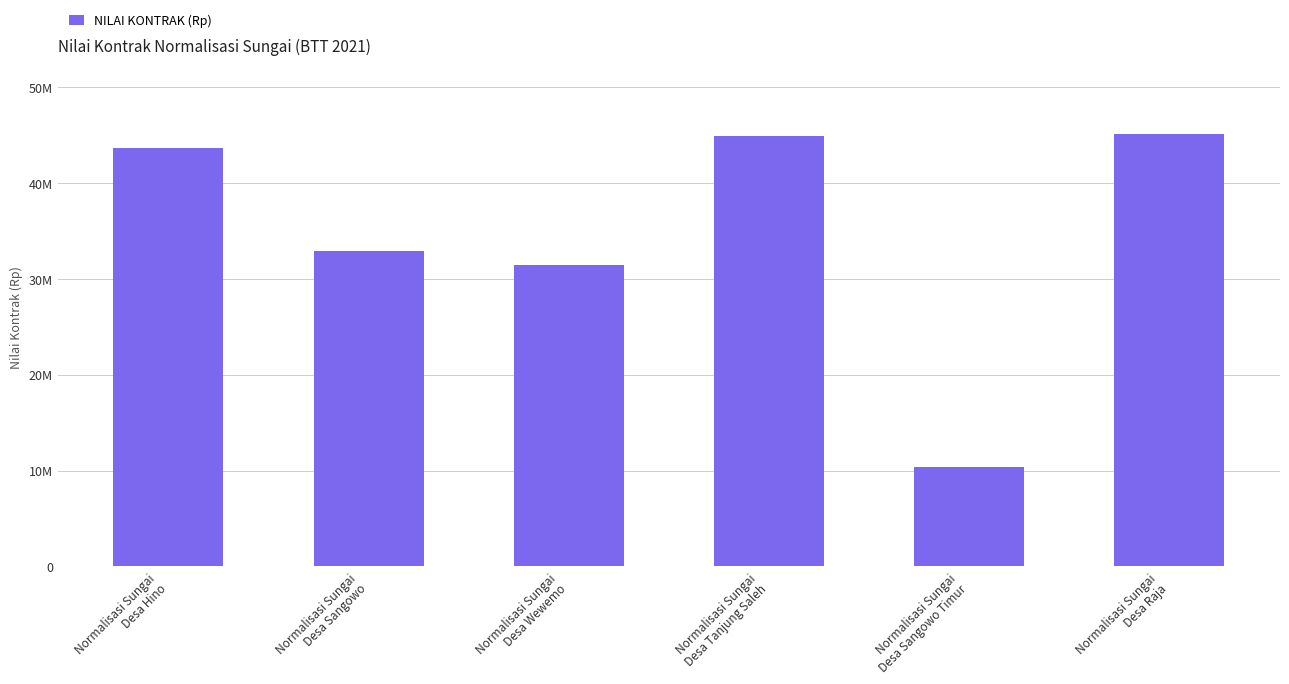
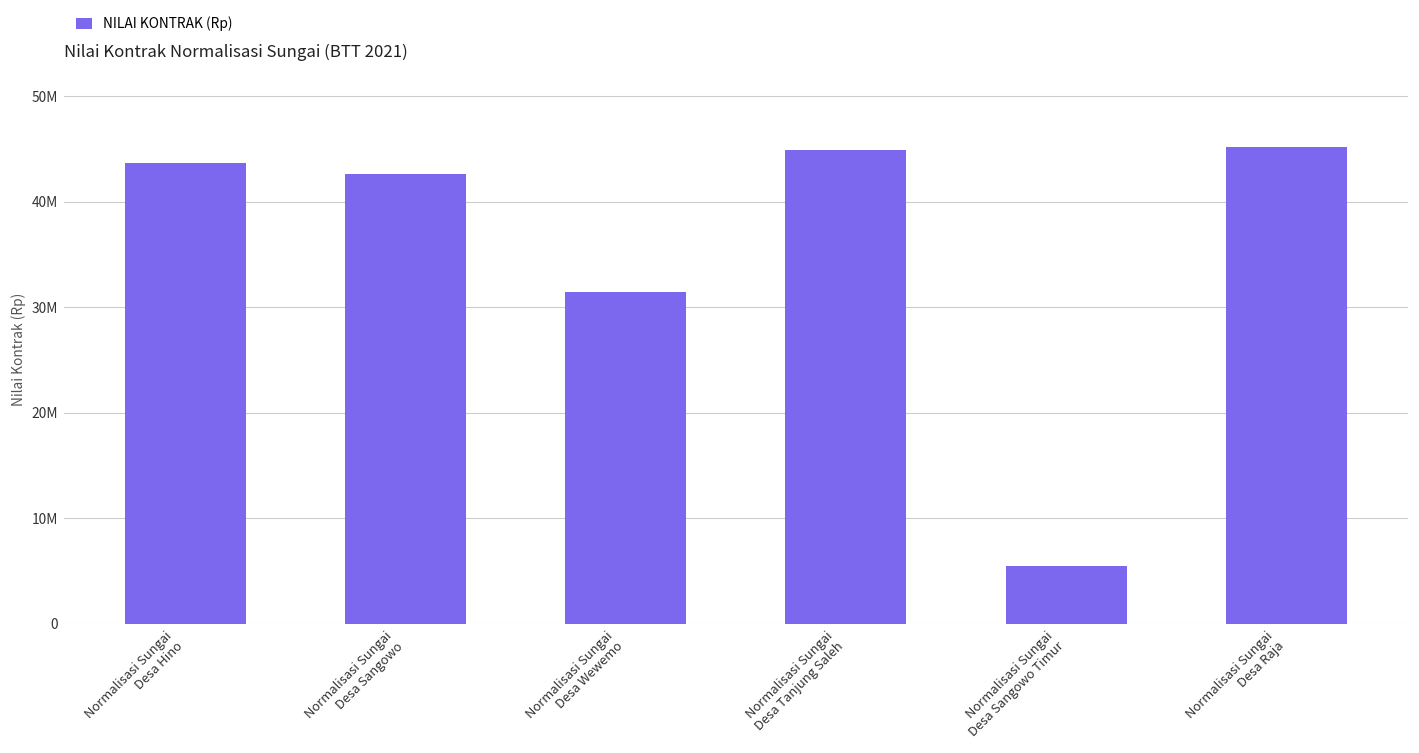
Normalisasi Sungai Desa Sangowo: 33000000 -> 43000000
Normalisasi Sungai Desa Sangowo Timur: 10000000 -> 5000000
